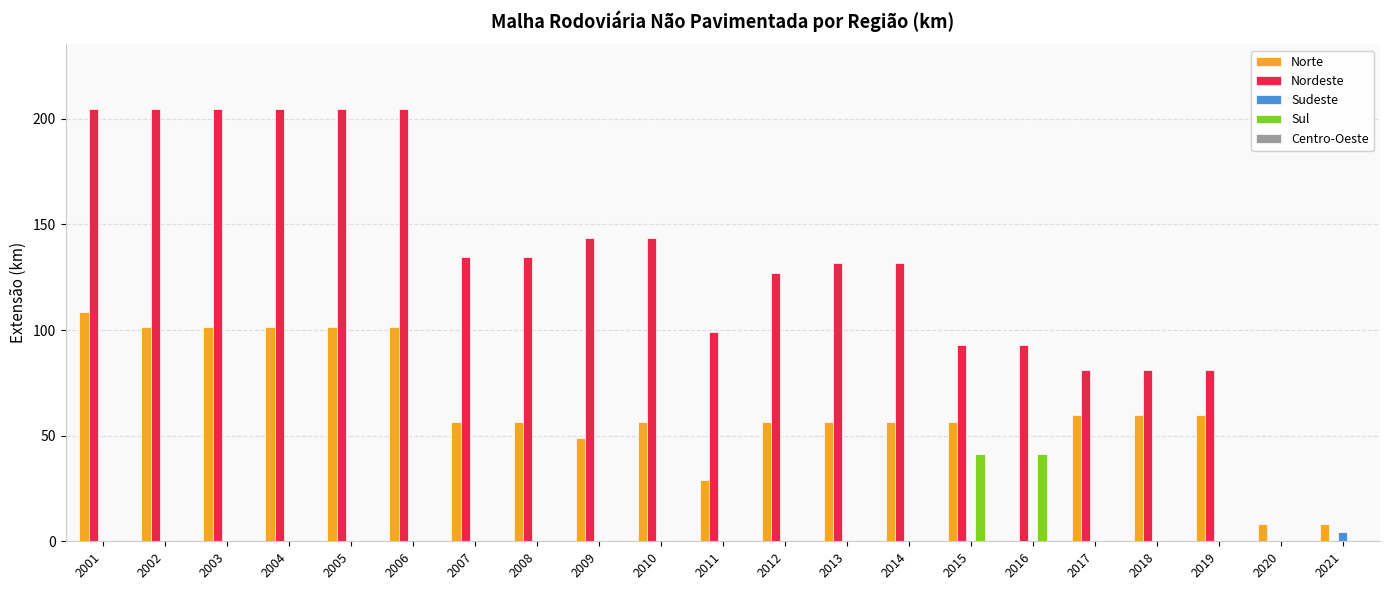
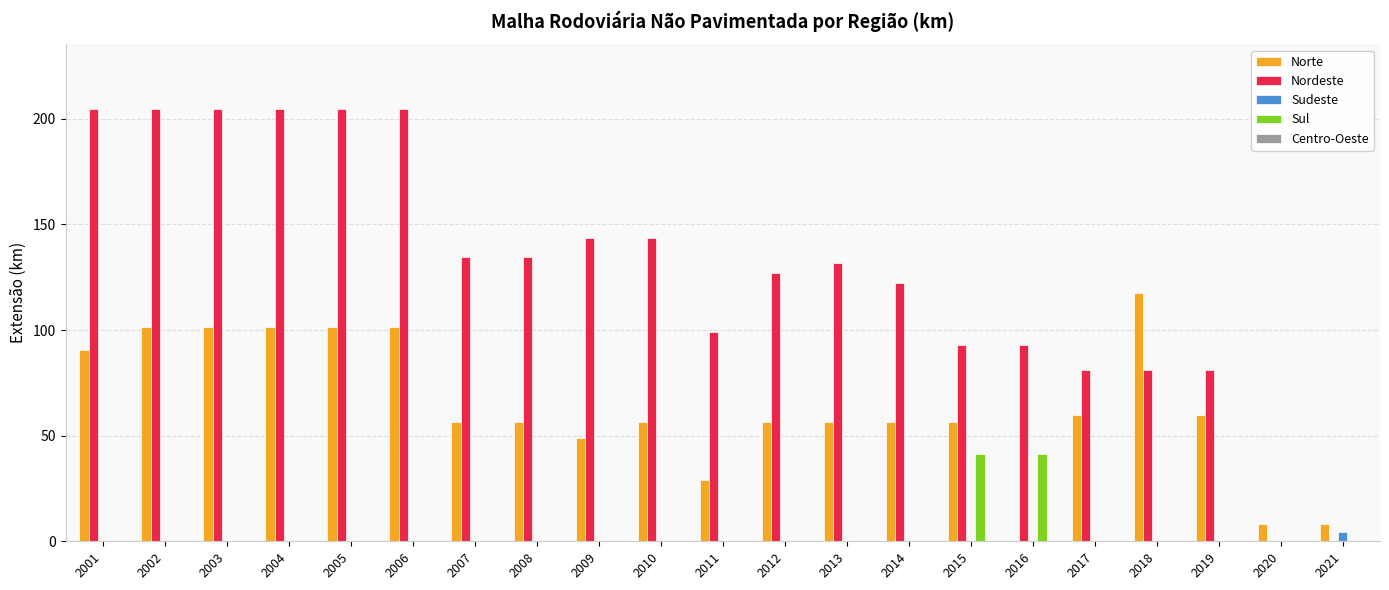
Norte, 2001: 109 -> 91
Nordeste, 2014: 132 -> 122
Norte, 2018: 60 -> 118
